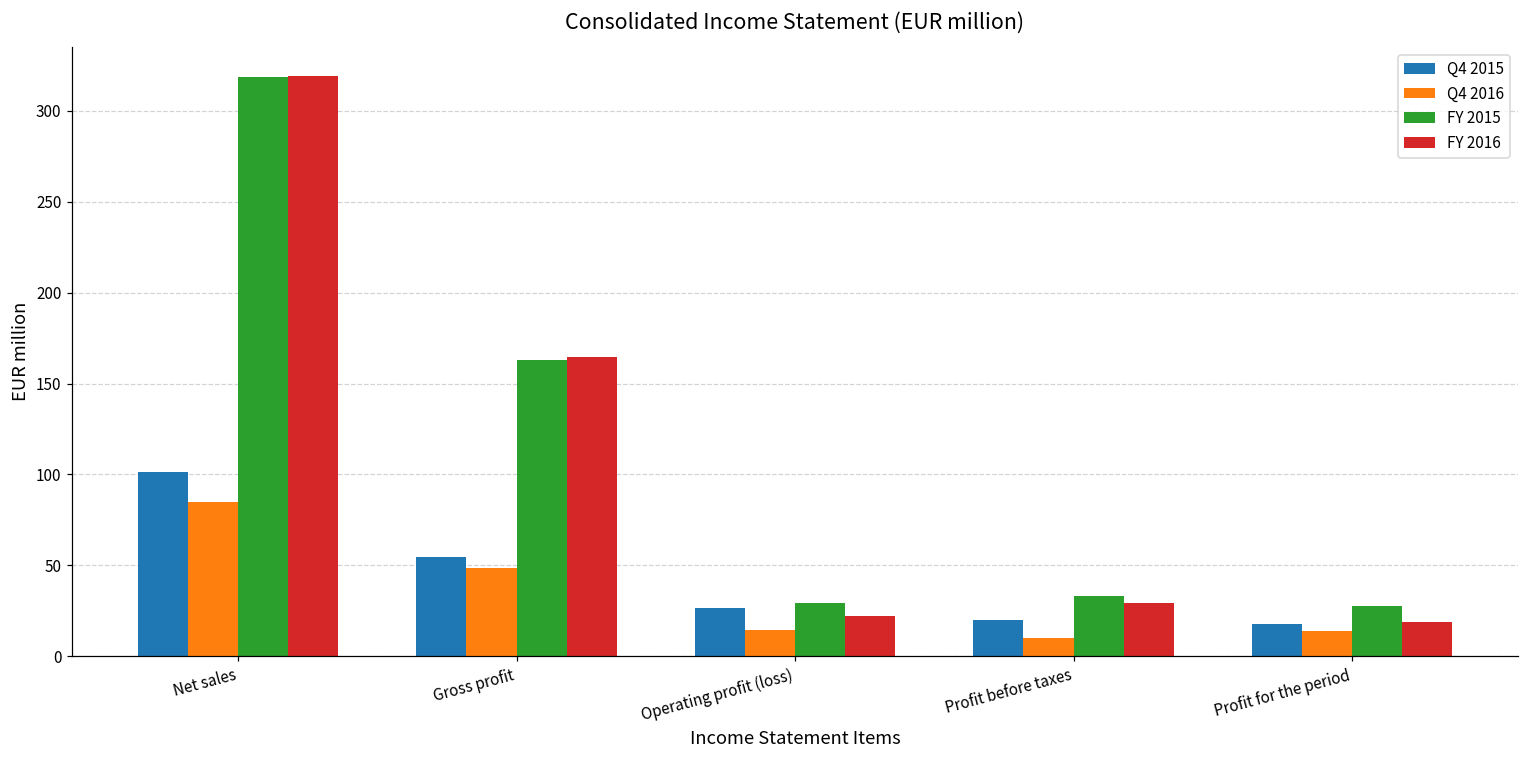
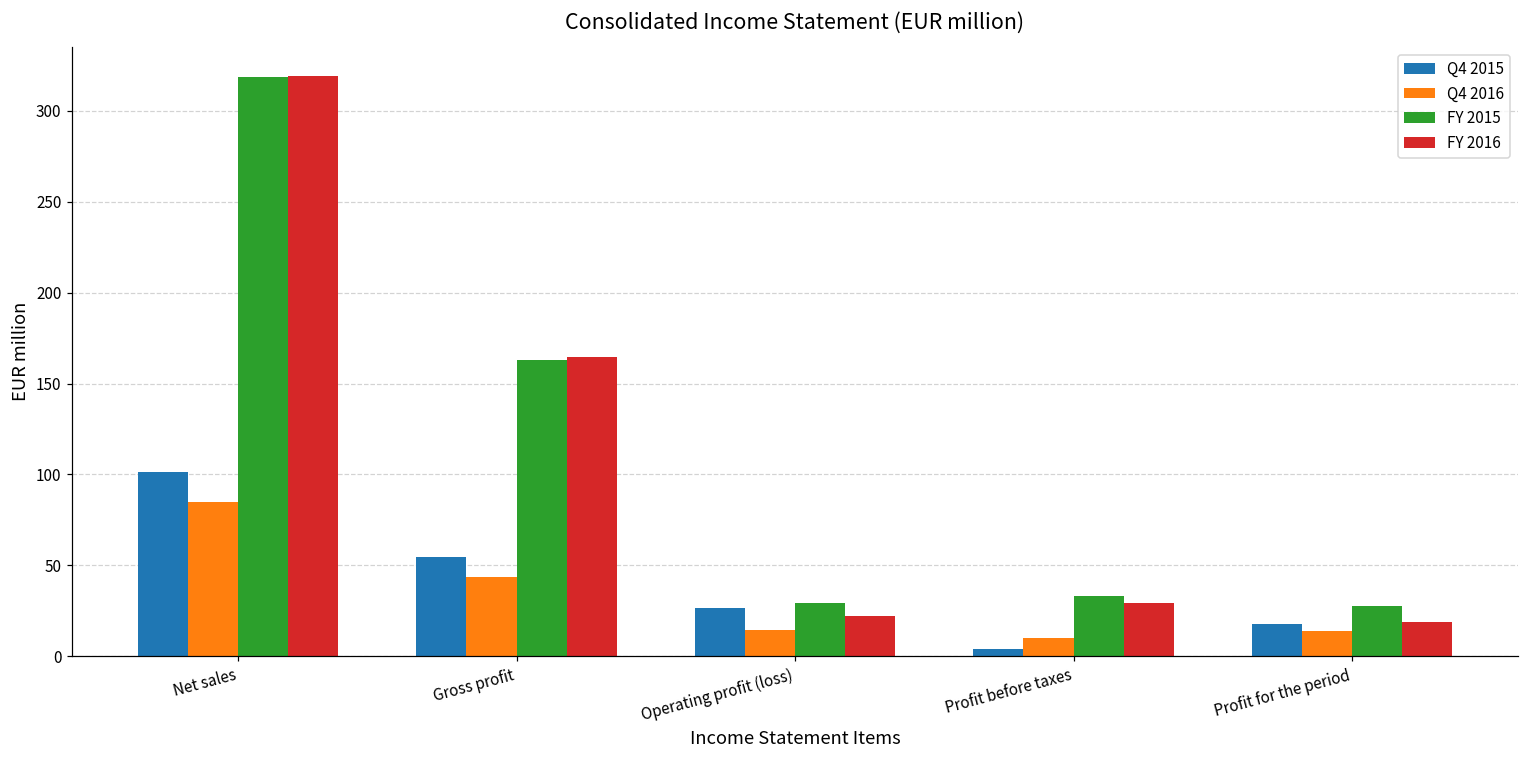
Q4 2016, Gross profit: 49 -> 44
Q4 2015, Profit before taxes: 20 -> 4
